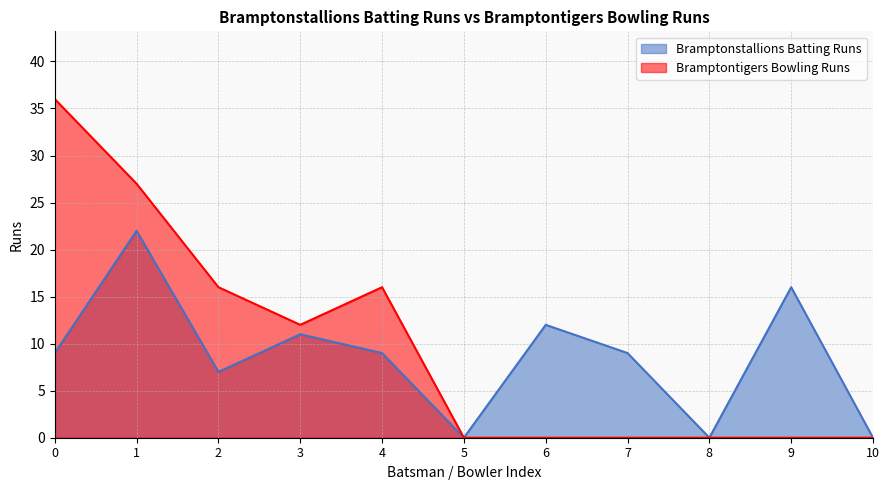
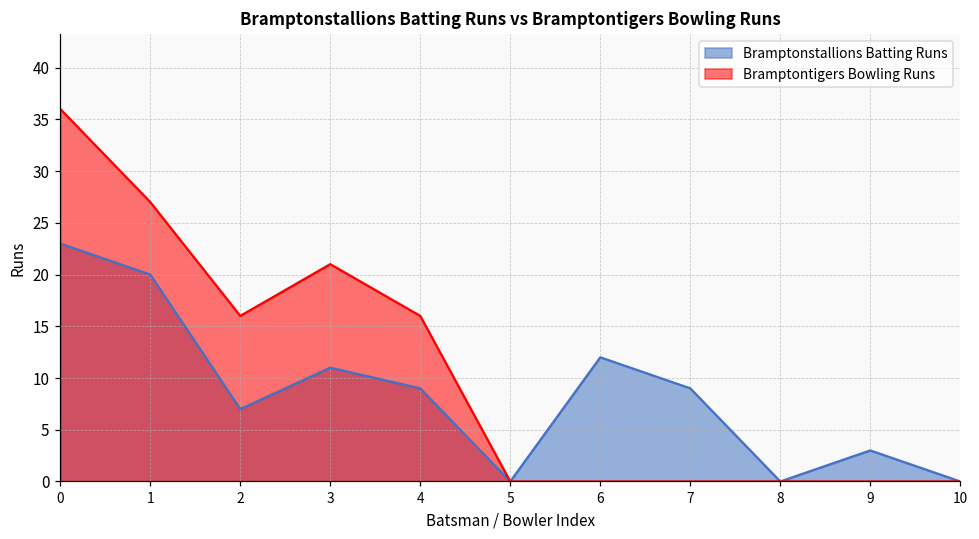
Bramptonstallions Batting Runs, 0: 9 -> 23
Bramptonstallions Batting Runs, 1: 22 -> 20
Bramptontigers Bowling Runs, 3: 12 -> 21
Bramptonstallions Batting Runs, 9: 16 -> 3
